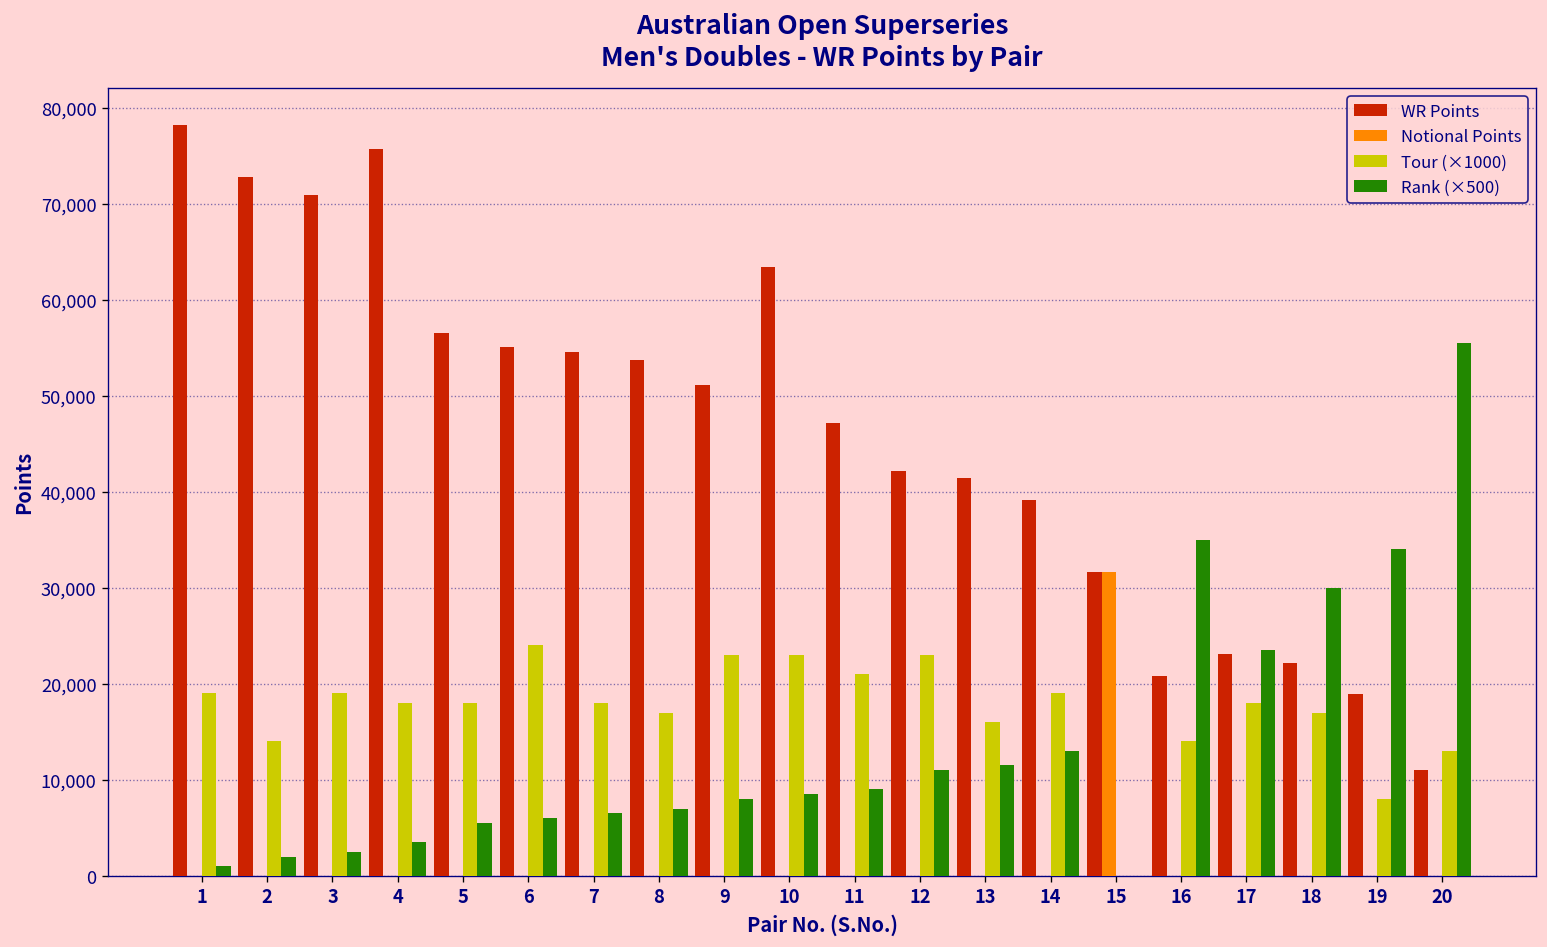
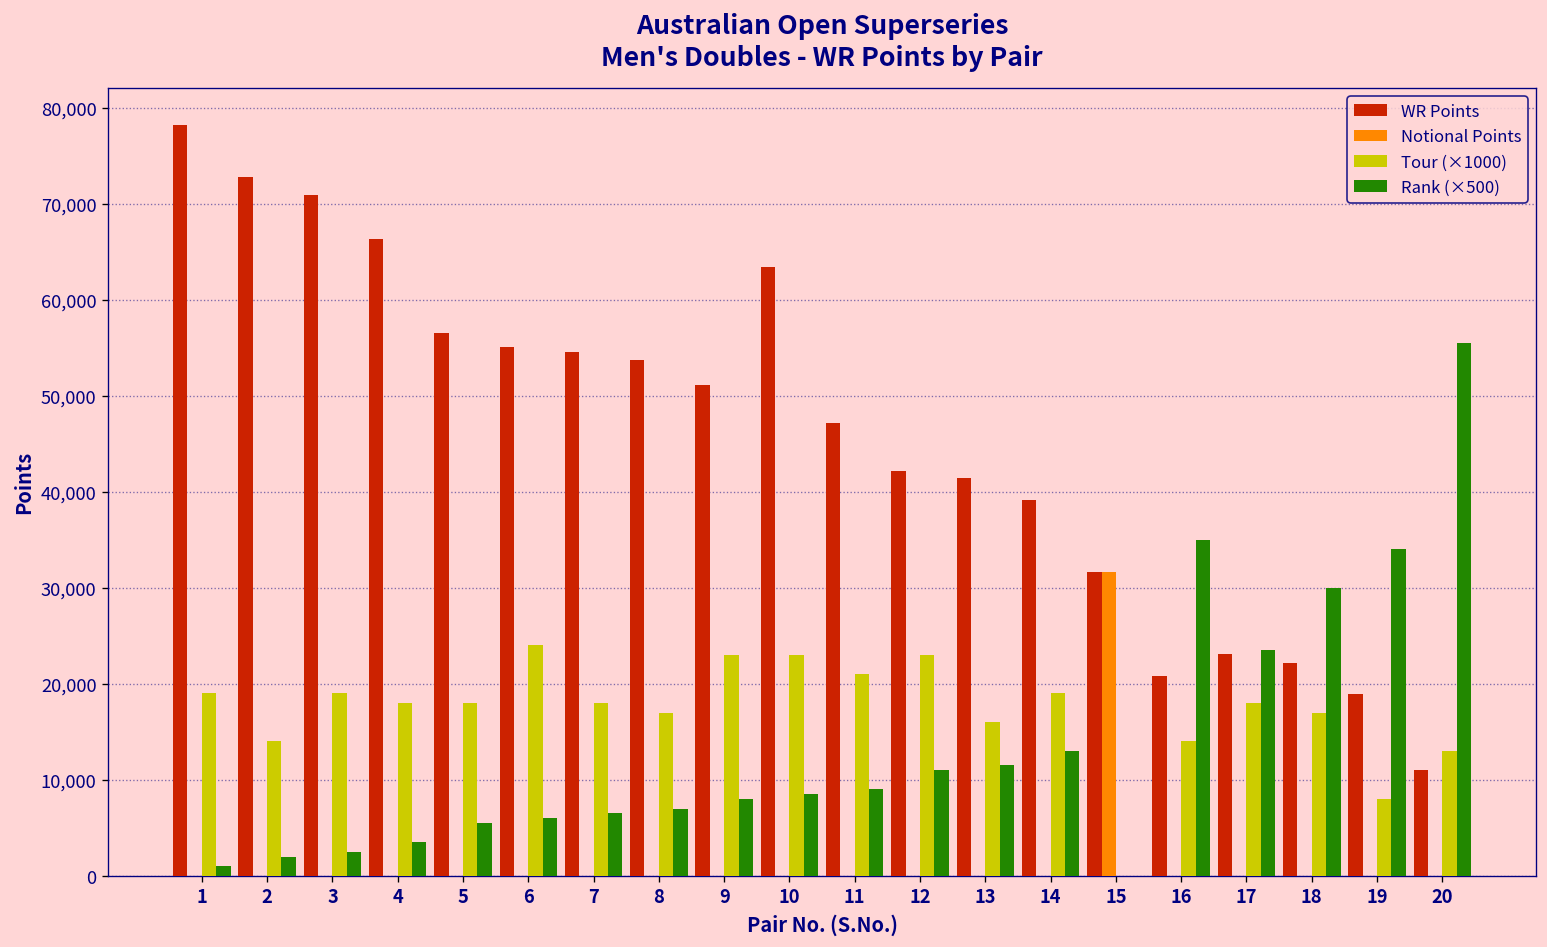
WR Points, 4: 76,000 -> 66,000
